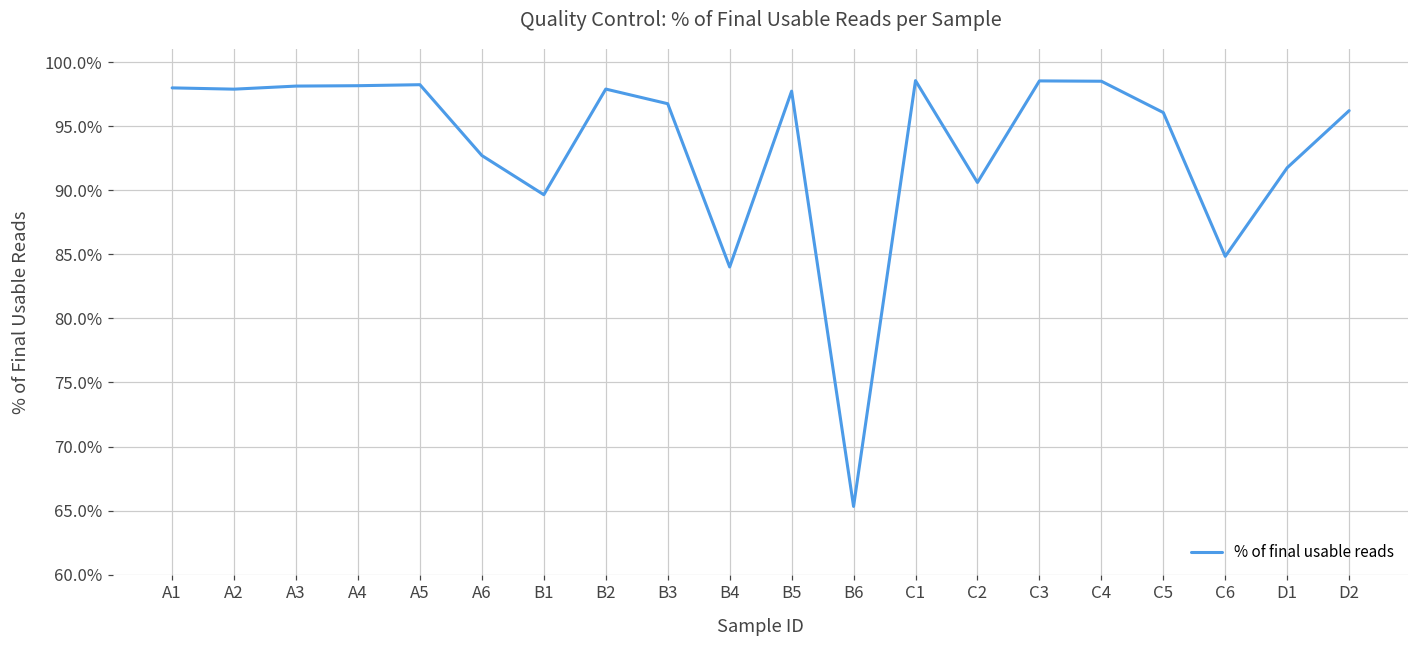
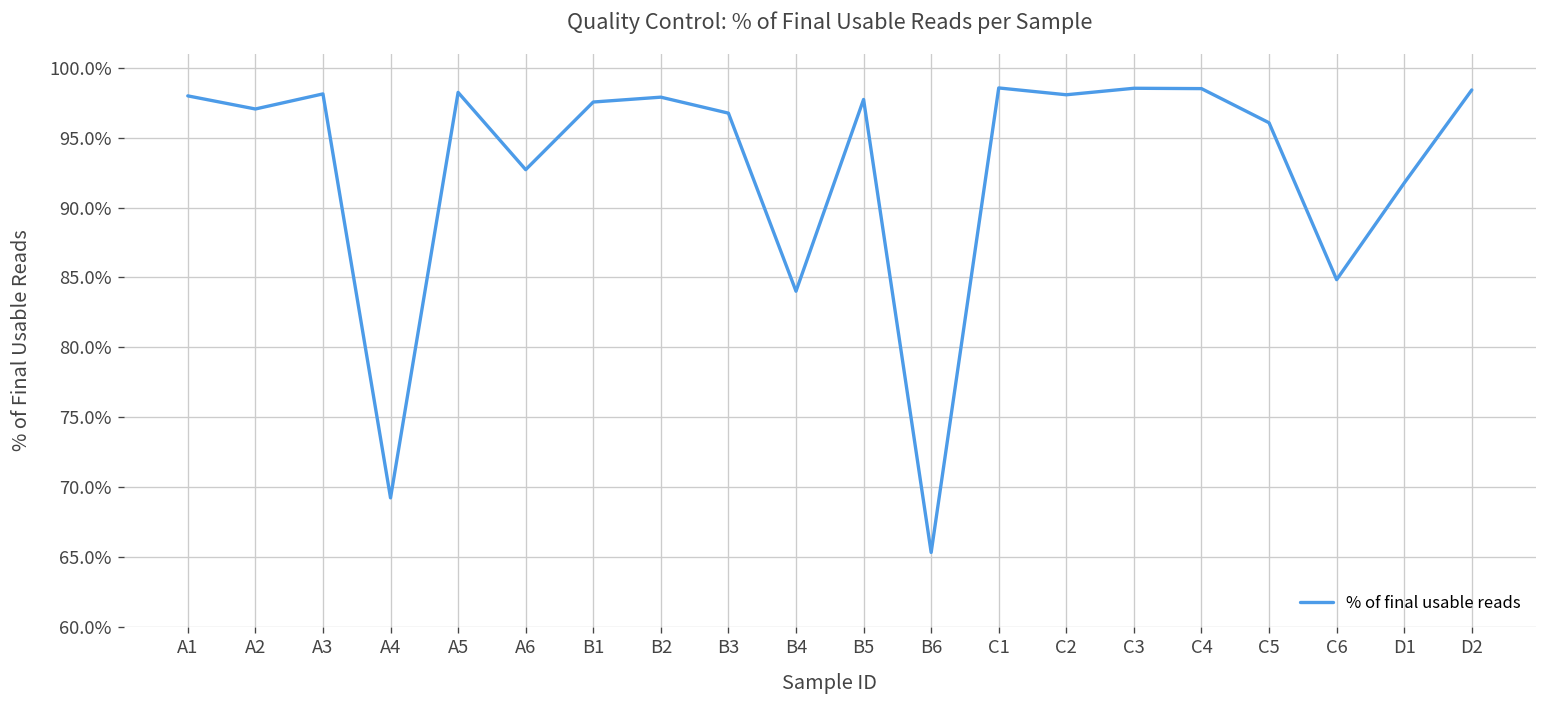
A2: 97.9% -> 97.1%
A4: 98.2% -> 69.2%
B1: 89.7% -> 97.6%
C2: 90.6% -> 98.1%
D2: 96.2% -> 98.4%
